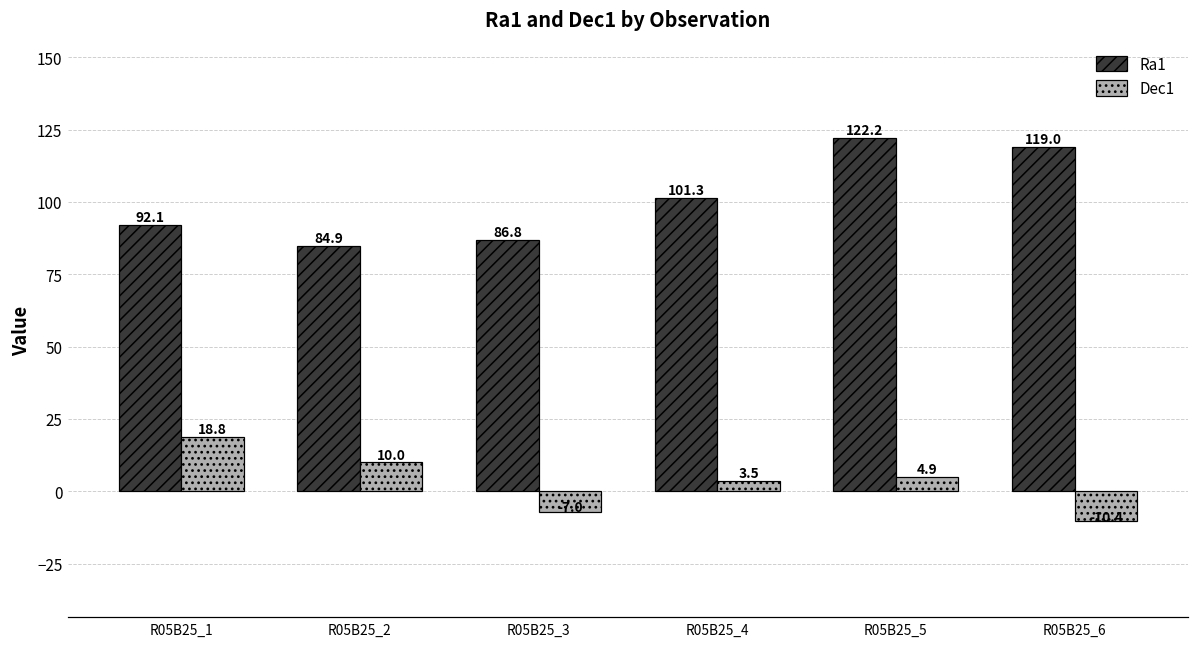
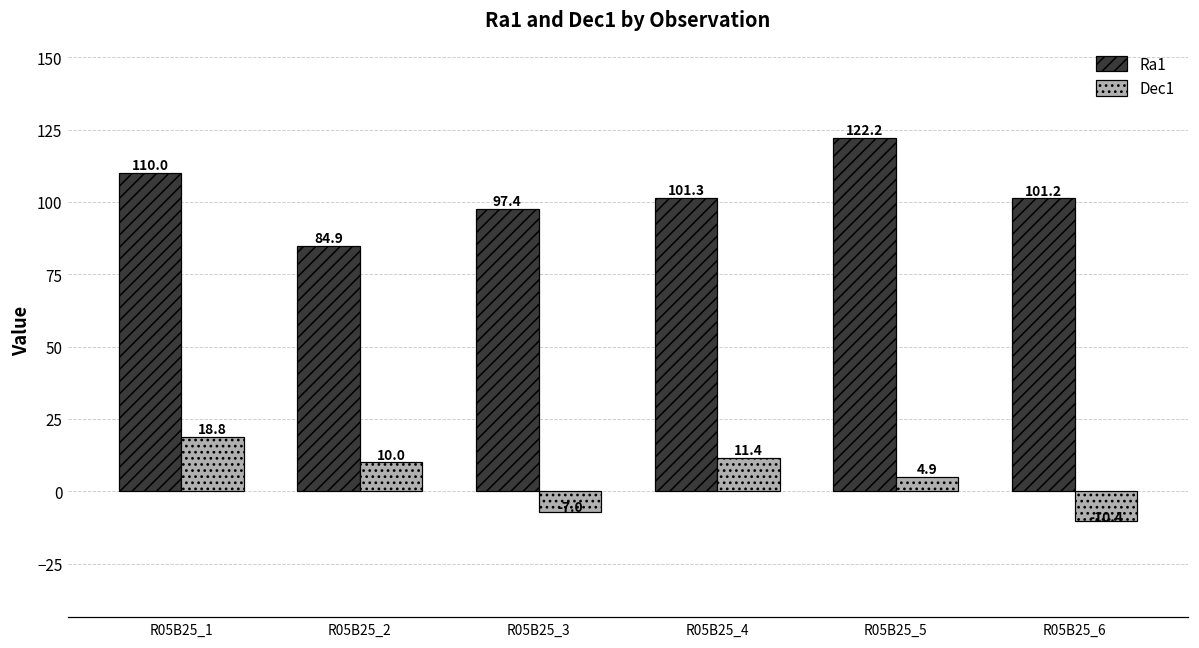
Ra1, R05B25_1: 92.1 -> 110.0
Ra1, R05B25_3: 86.8 -> 97.4
Dec1, R05B25_4: 3.5 -> 11.4
Ra1, R05B25_6: 119.0 -> 101.2
